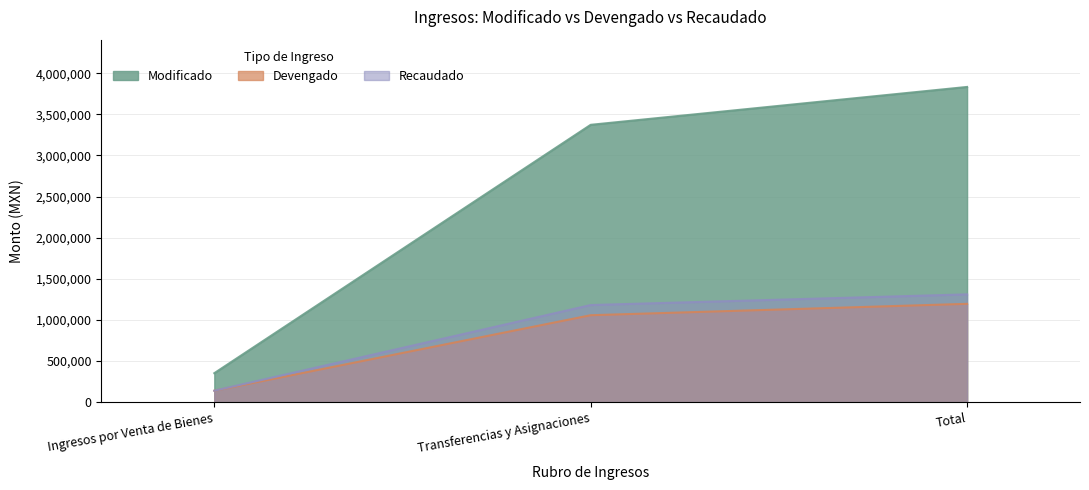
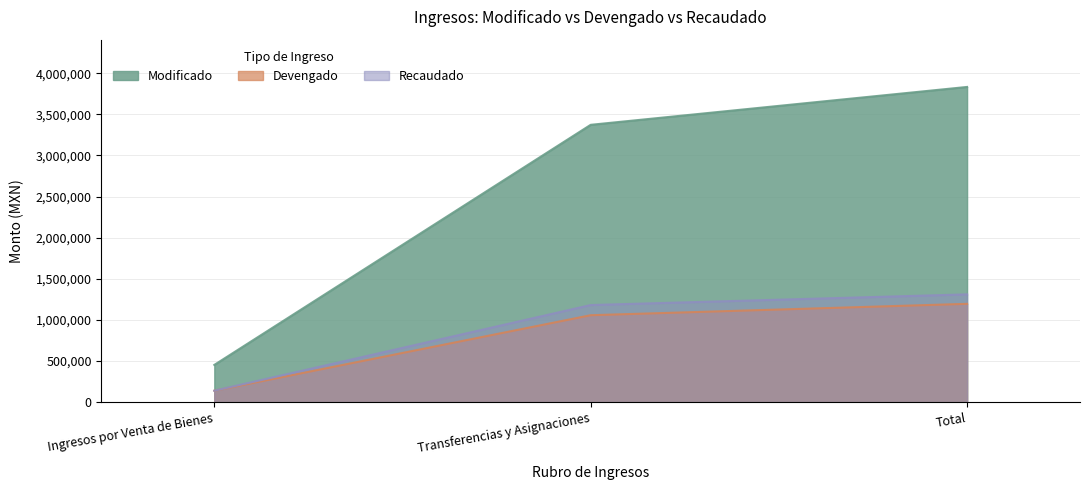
Modificado, Ingresos por Venta de Bienes: 400,000 -> 500,000
